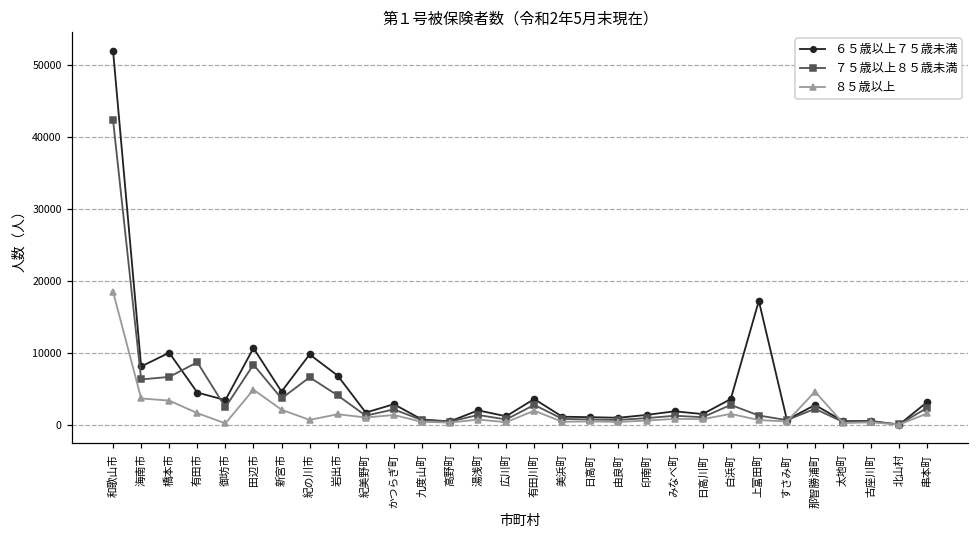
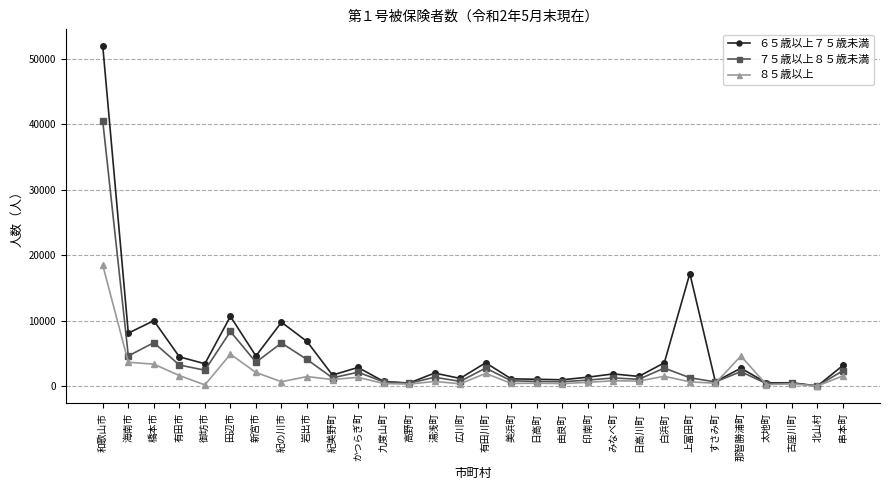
７５歳以上８５歳未満, 和歌山市: 42000 -> 40000
７５歳以上８５歳未満, 海南市: 6000 -> 5000
７５歳以上８５歳未満, 有田市: 9000 -> 3000
